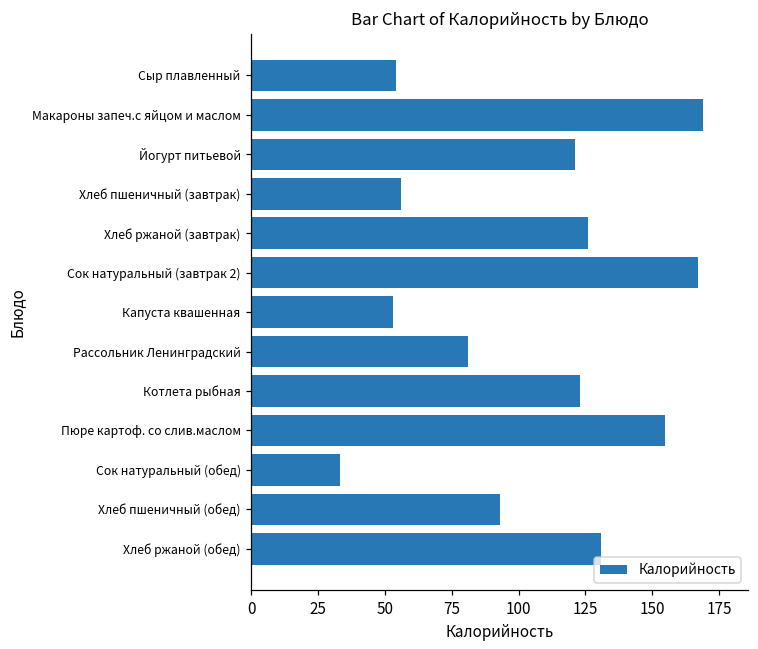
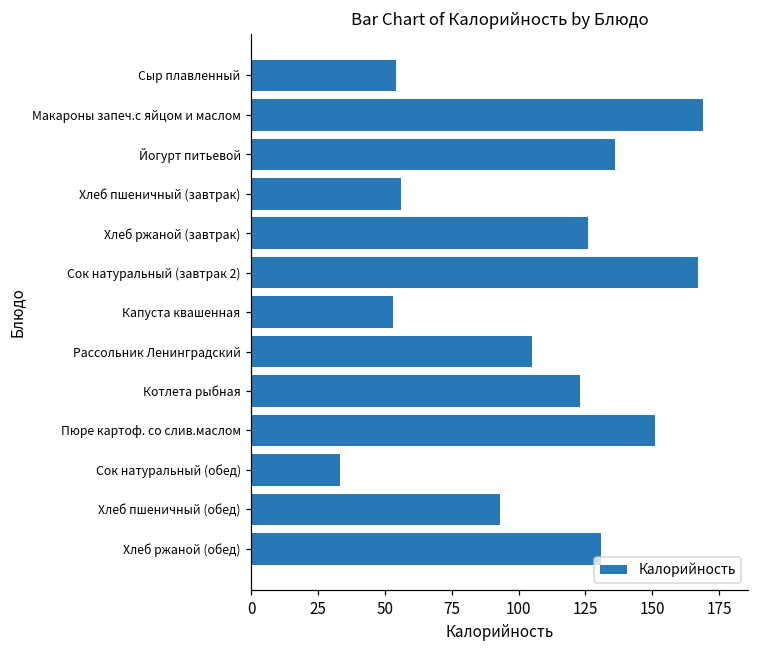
Йогурт питьевой: 121 -> 136
Рассольник Ленинградский: 81 -> 105
Пюре картоф. со слив.маслом: 155 -> 151
